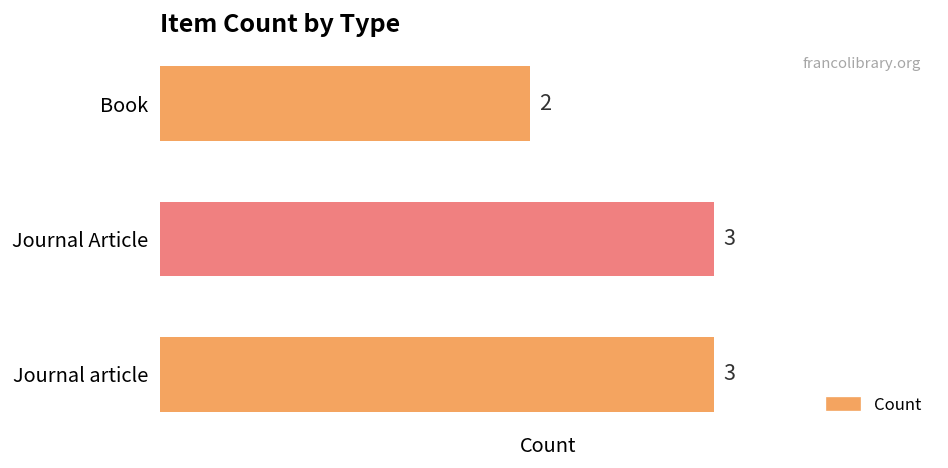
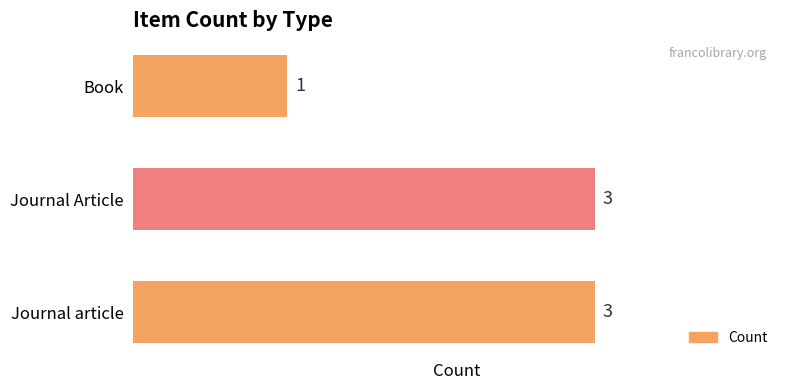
Book: 2 -> 1
